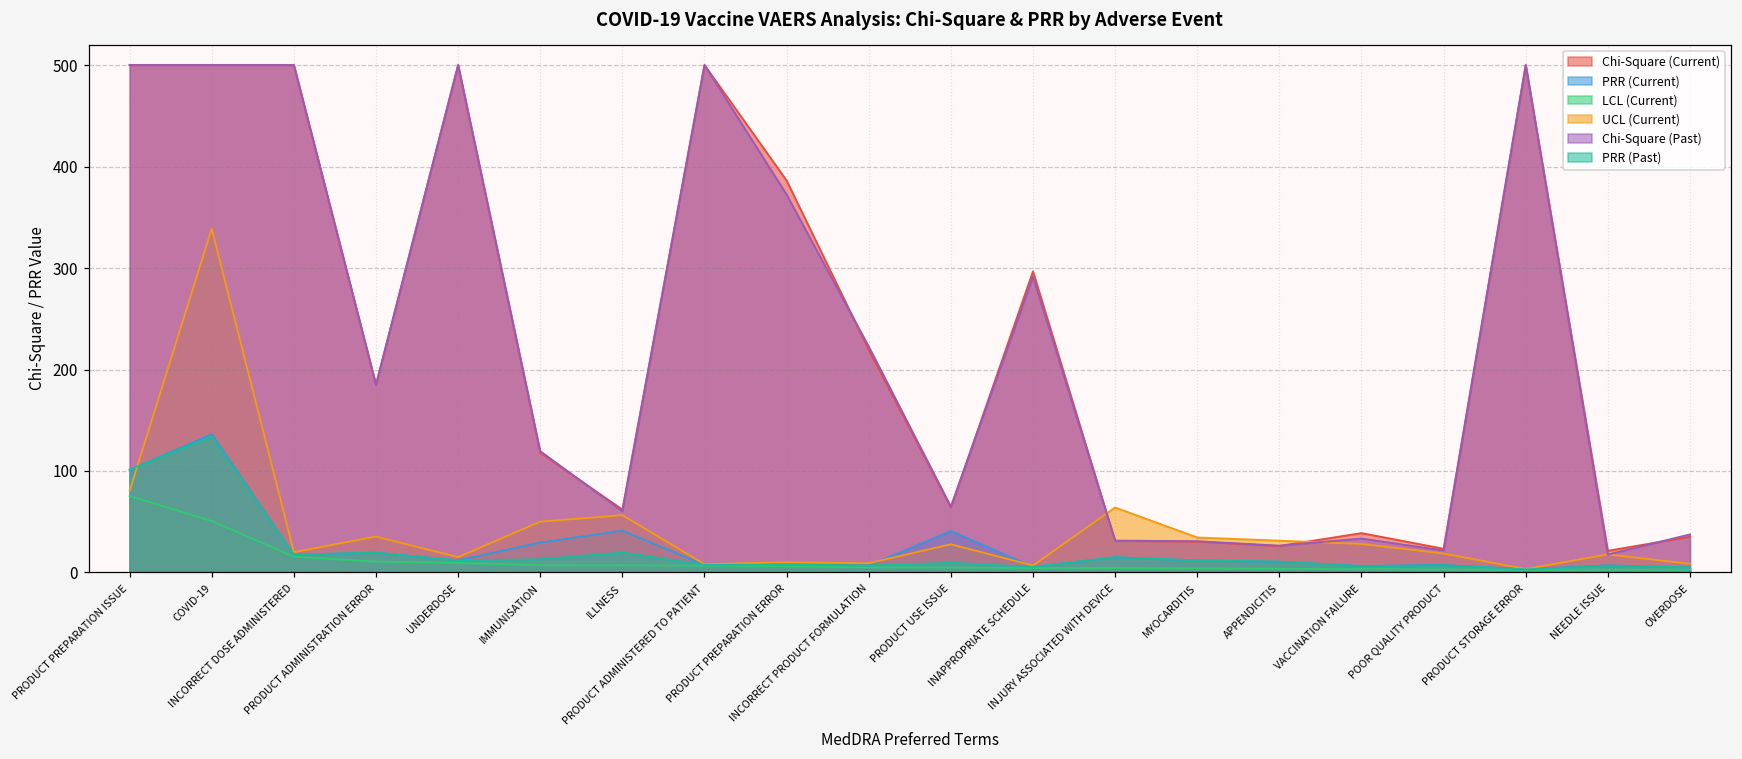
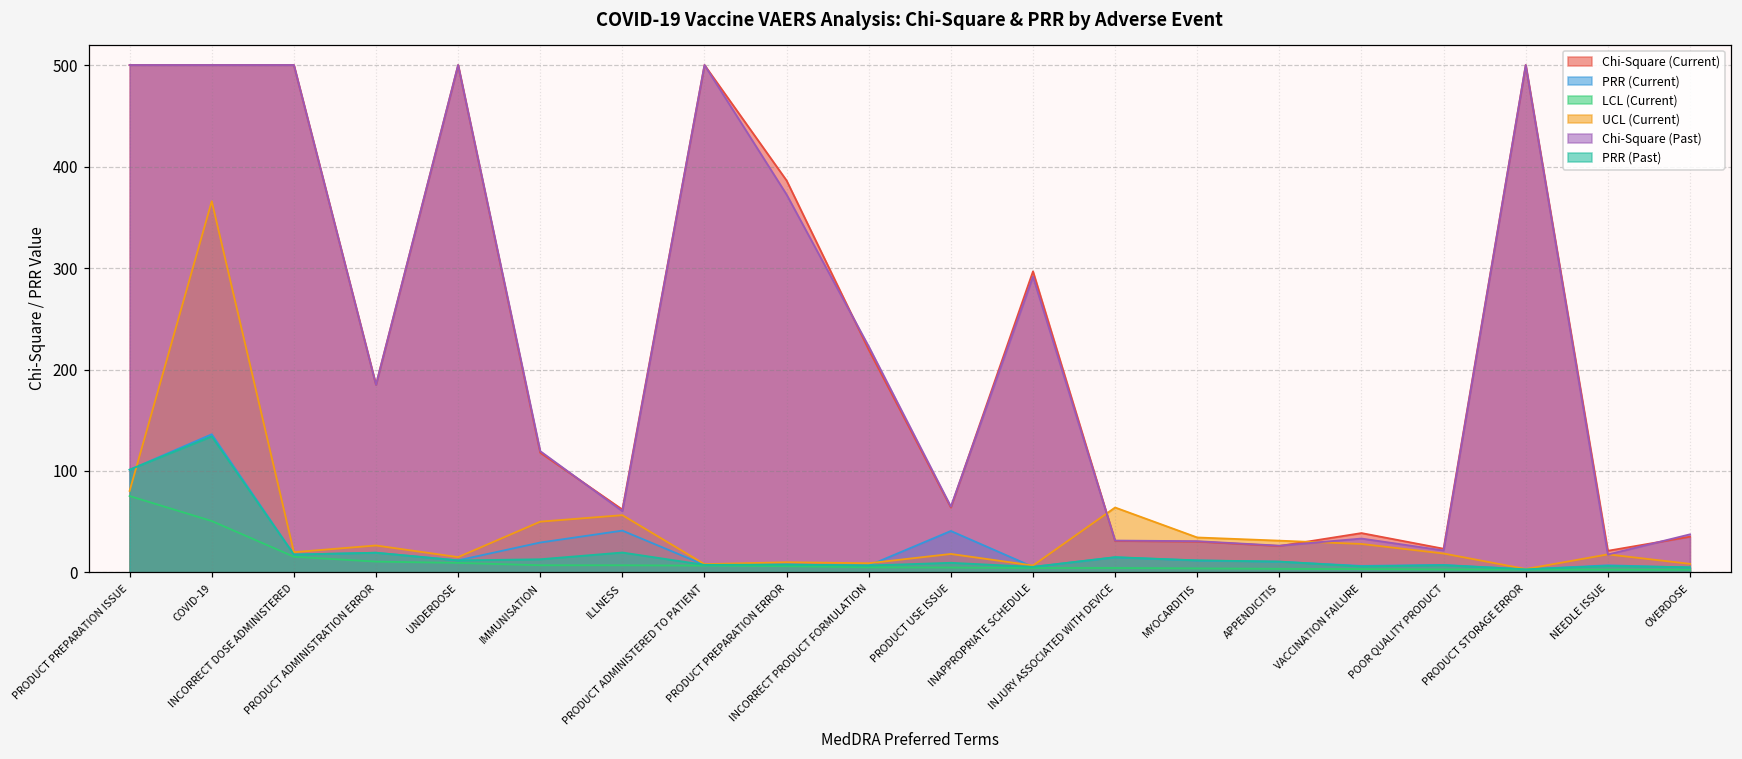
UCL (Current), COVID-19: 340 -> 370
UCL (Current), PRODUCT ADMINISTRATION ERROR: 40 -> 30
UCL (Current), PRODUCT USE ISSUE: 30 -> 20
